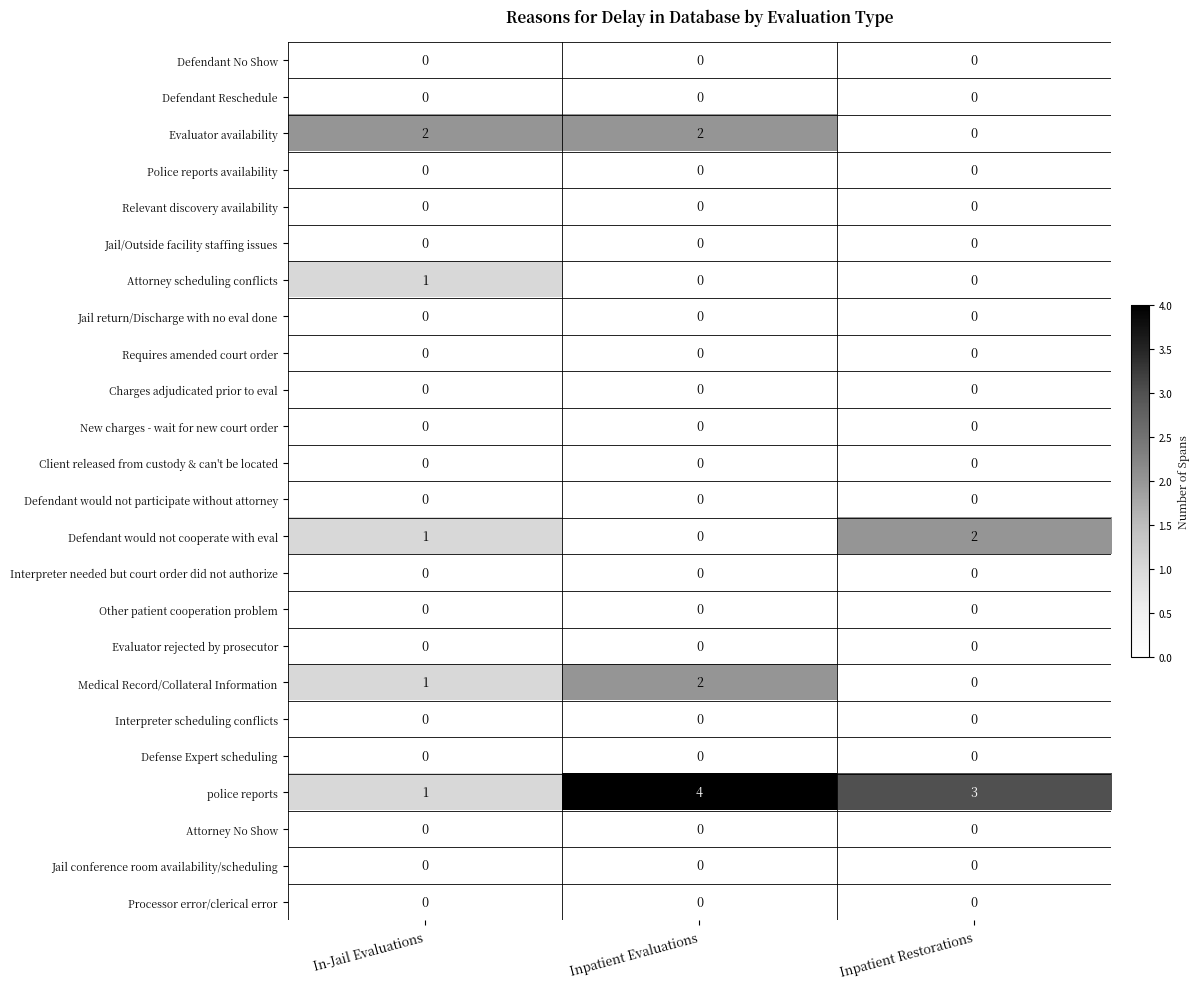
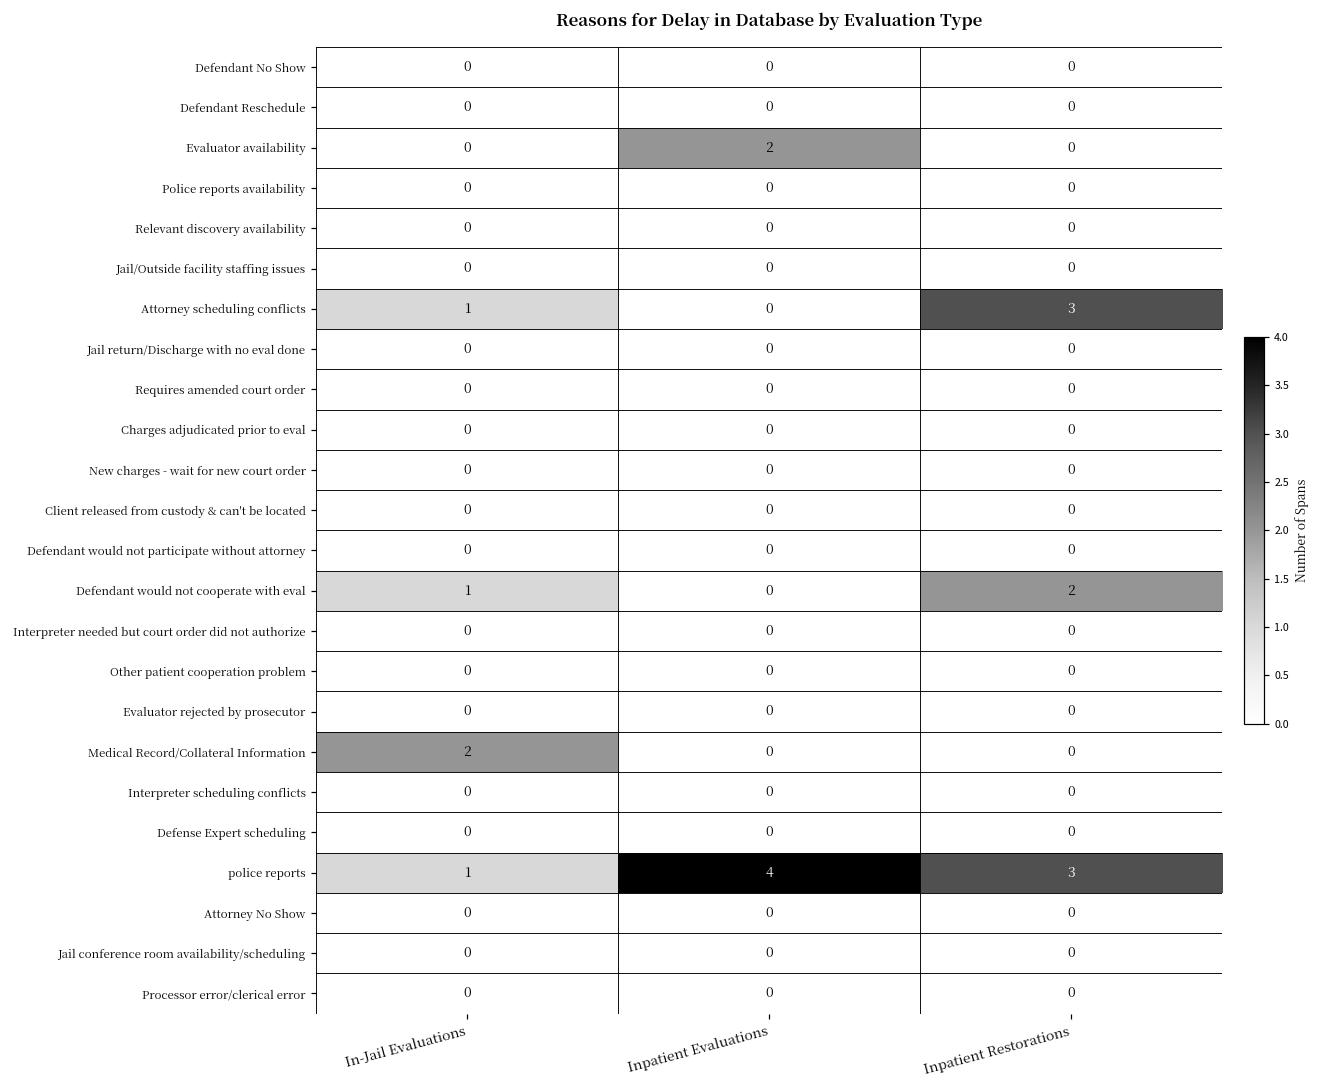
Evaluator availability, In-Jail Evaluations: 2 -> 0
Attorney scheduling conflicts, Inpatient Restorations: 0 -> 3
Medical Record/Collateral Information, In-Jail Evaluations: 1 -> 2
Medical Record/Collateral Information, Inpatient Evaluations: 2 -> 0
